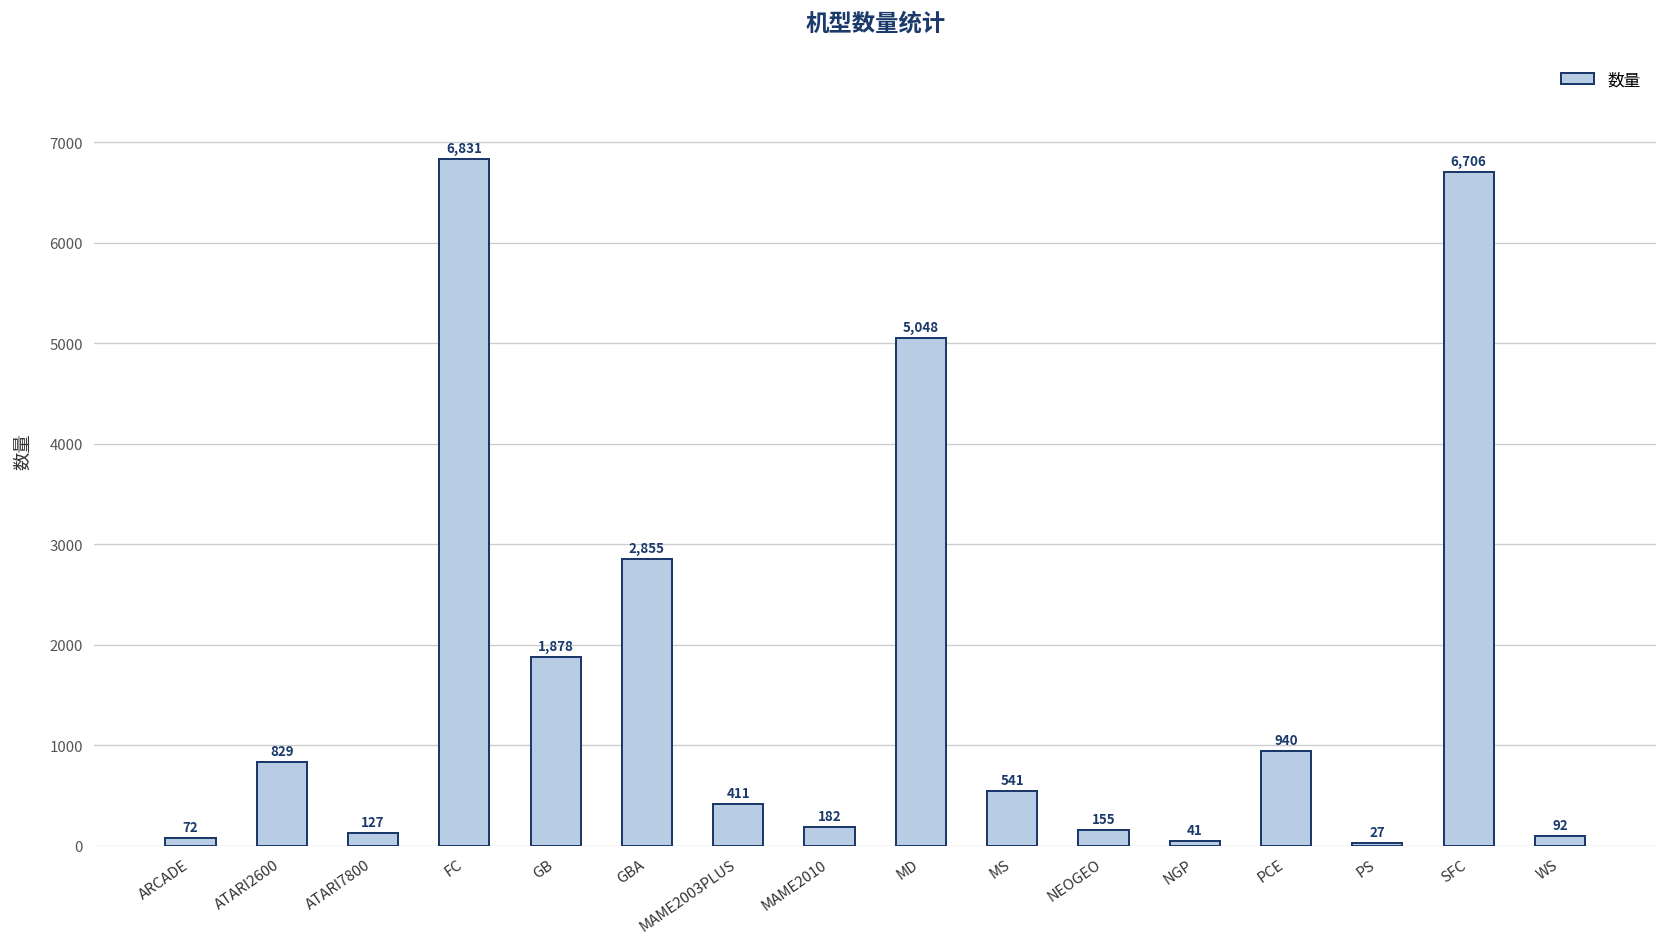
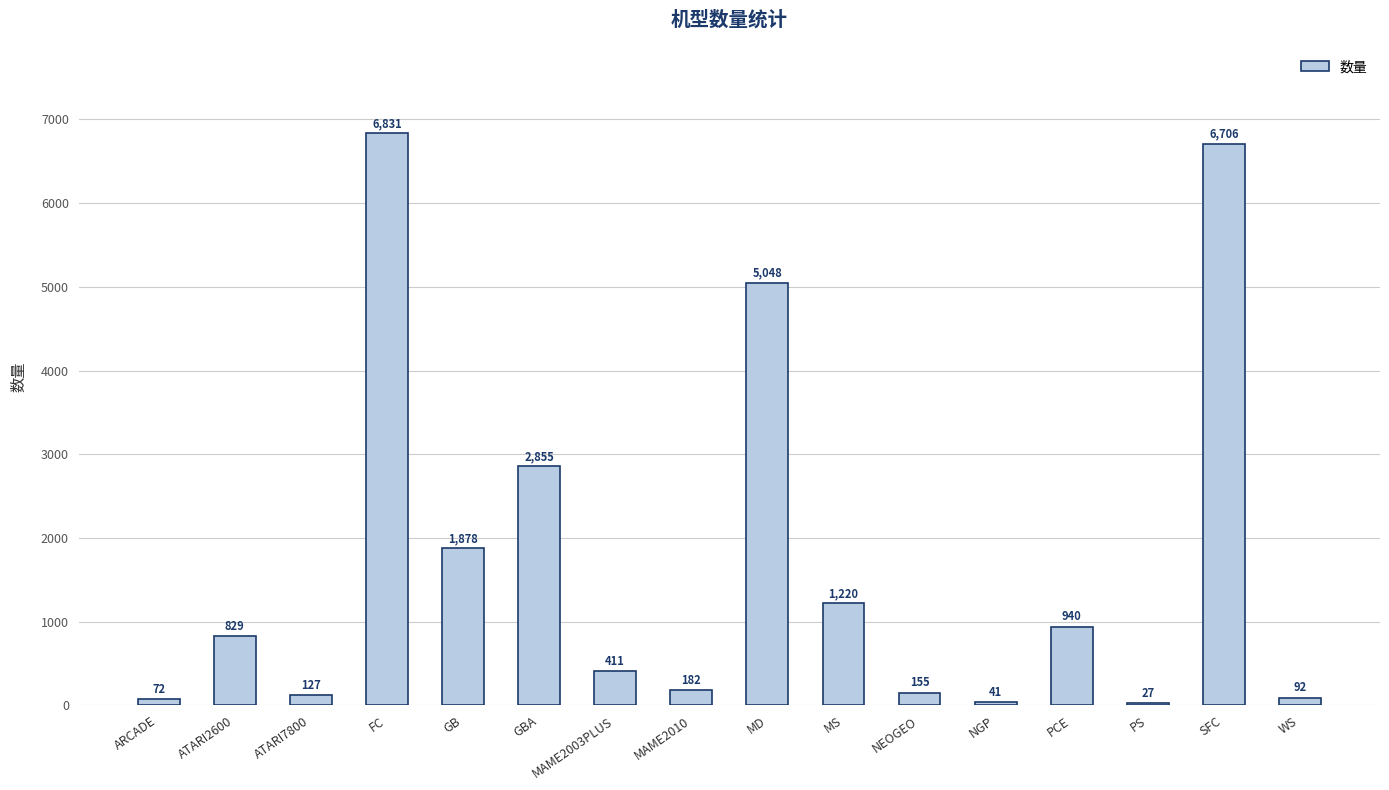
MS: 541 -> 1,220
